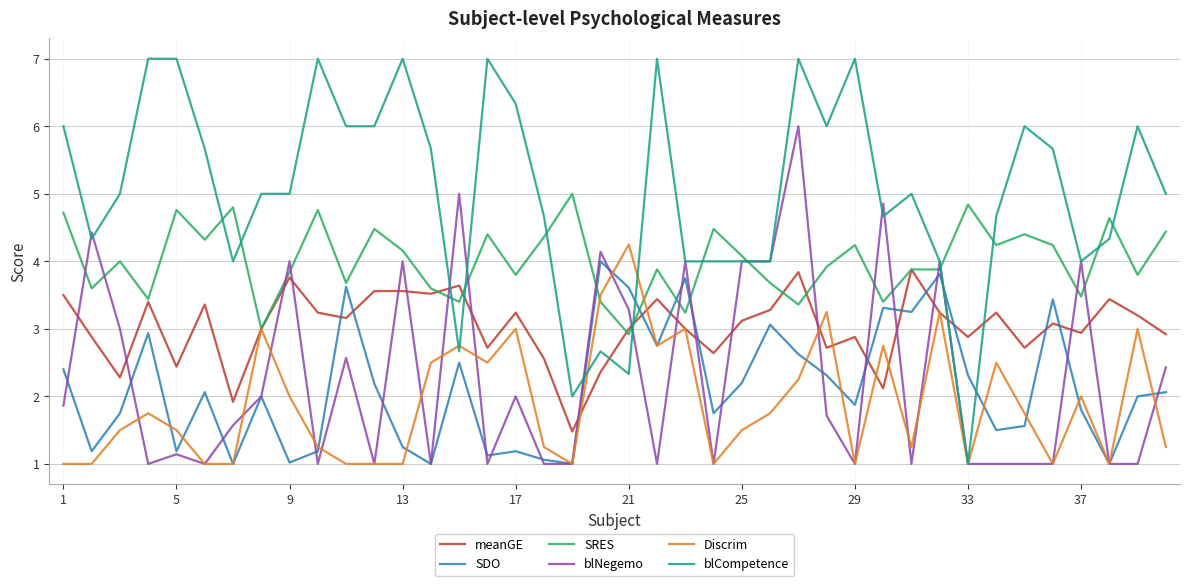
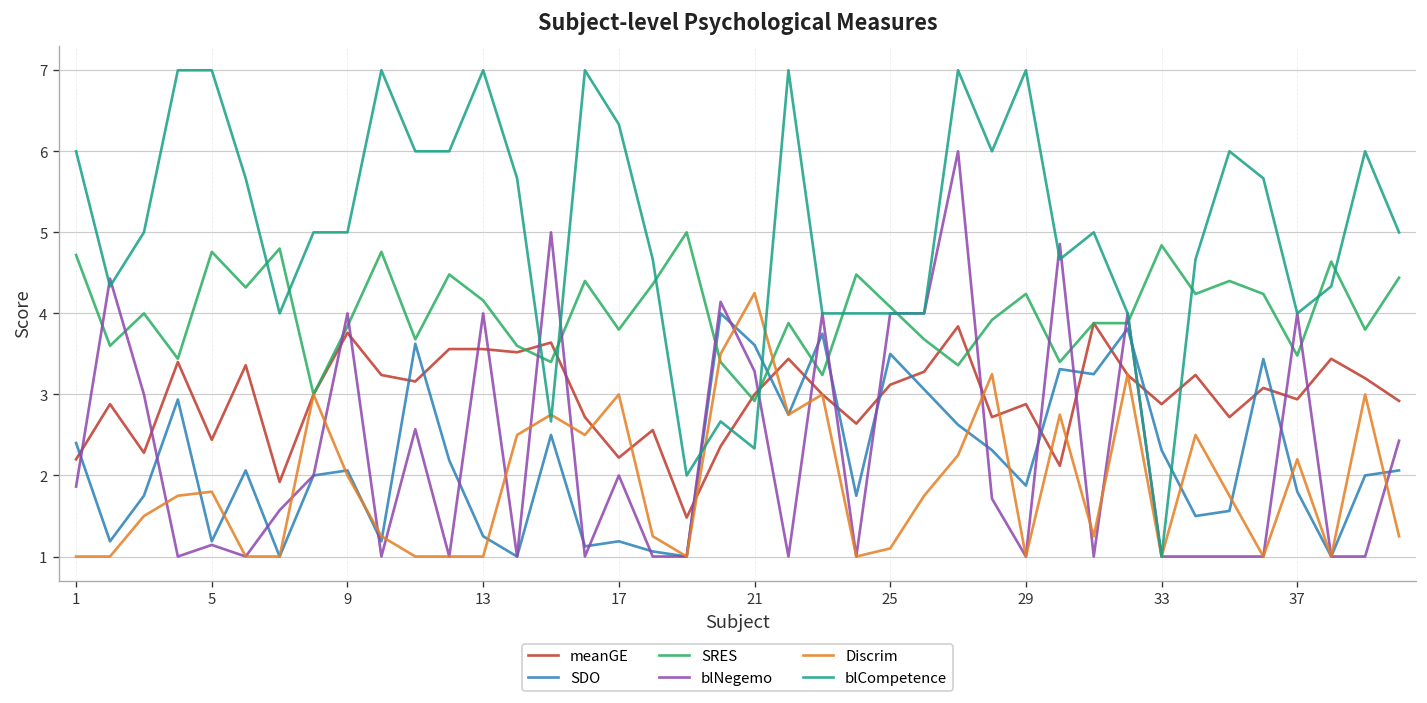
meanGE, 1: 3.5 -> 2.2
Discrim, 5: 1.5 -> 1.8
SDO, 9: 1.0 -> 2.1
meanGE, 17: 3.2 -> 2.2
SDO, 25: 2.2 -> 3.5
Discrim, 25: 1.5 -> 1.1
Discrim, 37: 2.0 -> 2.2
